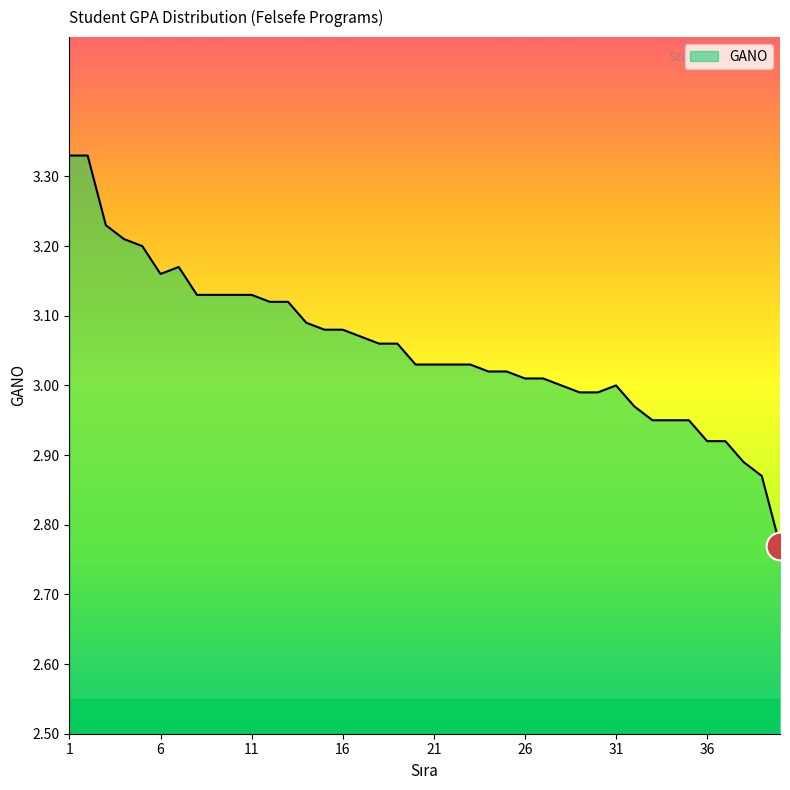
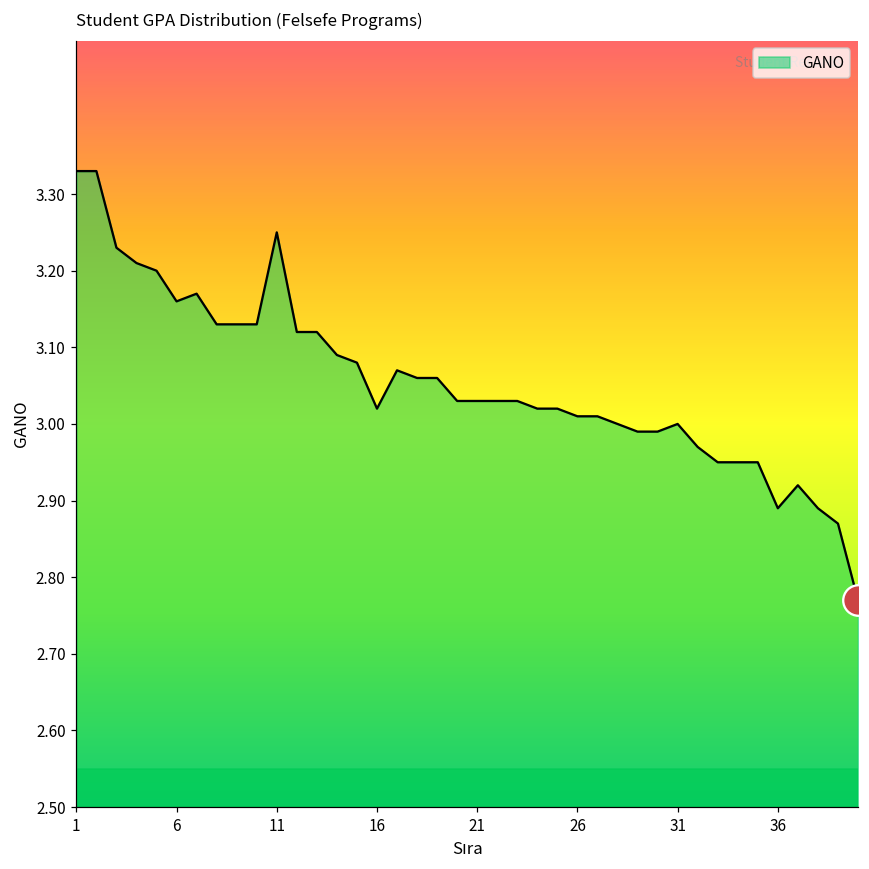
GANO, 11: 3.13 -> 3.25
GANO, 16: 3.08 -> 3.02
GANO, 36: 2.92 -> 2.89
